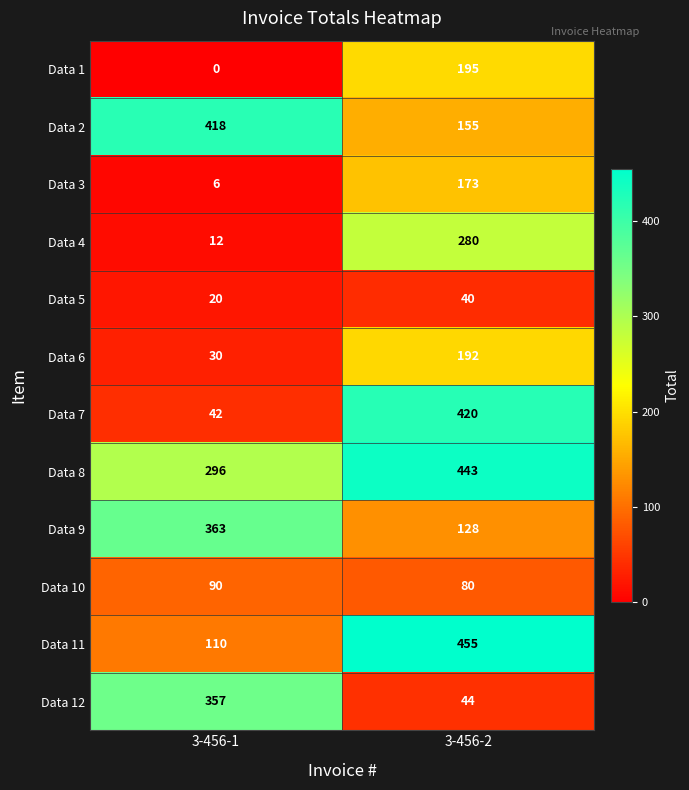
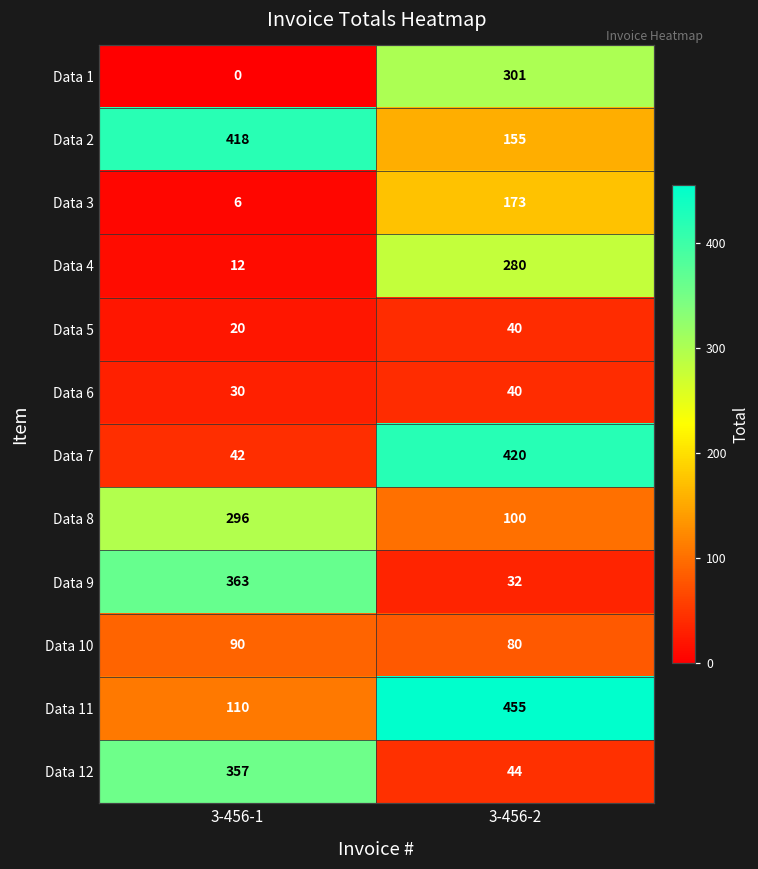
Data 1, 3-456-2: 195 -> 301
Data 6, 3-456-2: 192 -> 40
Data 8, 3-456-2: 443 -> 100
Data 9, 3-456-2: 128 -> 32
